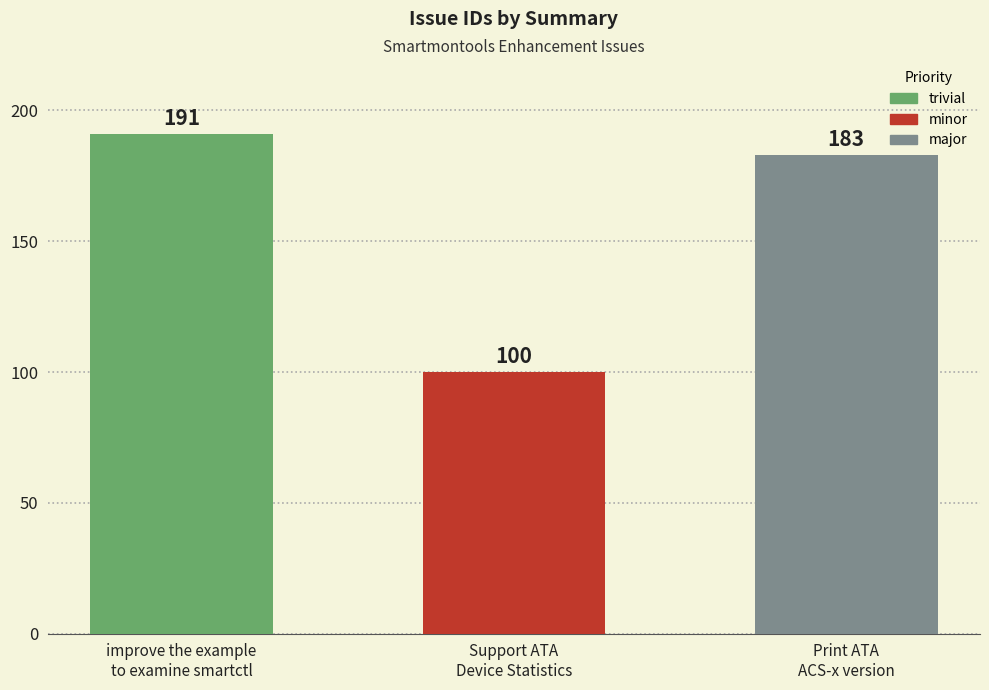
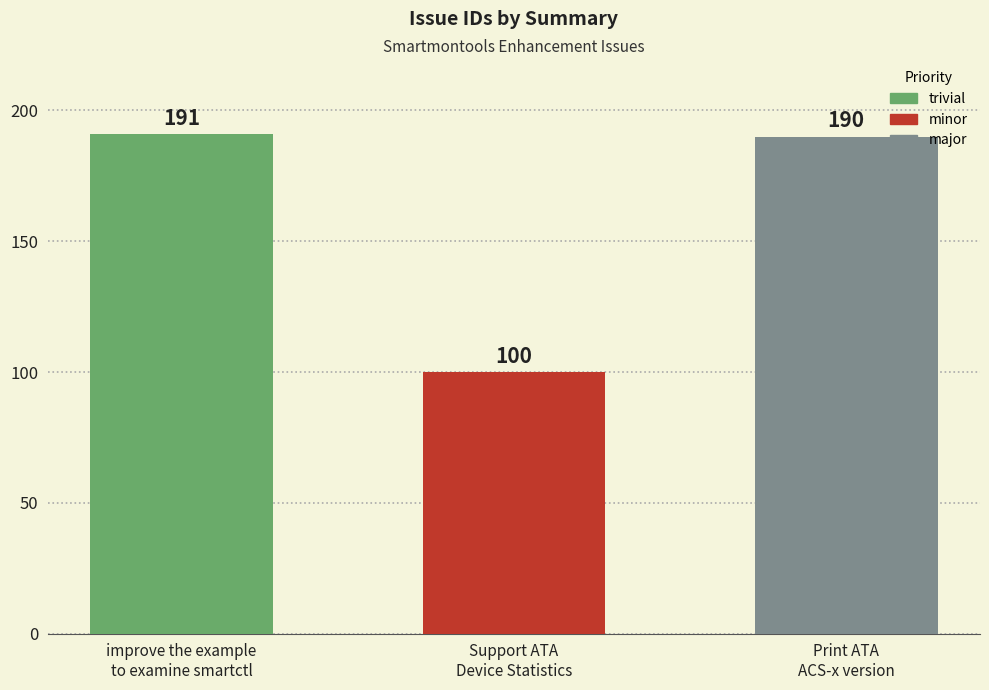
Print ATA ACS-x version: 183 -> 190
